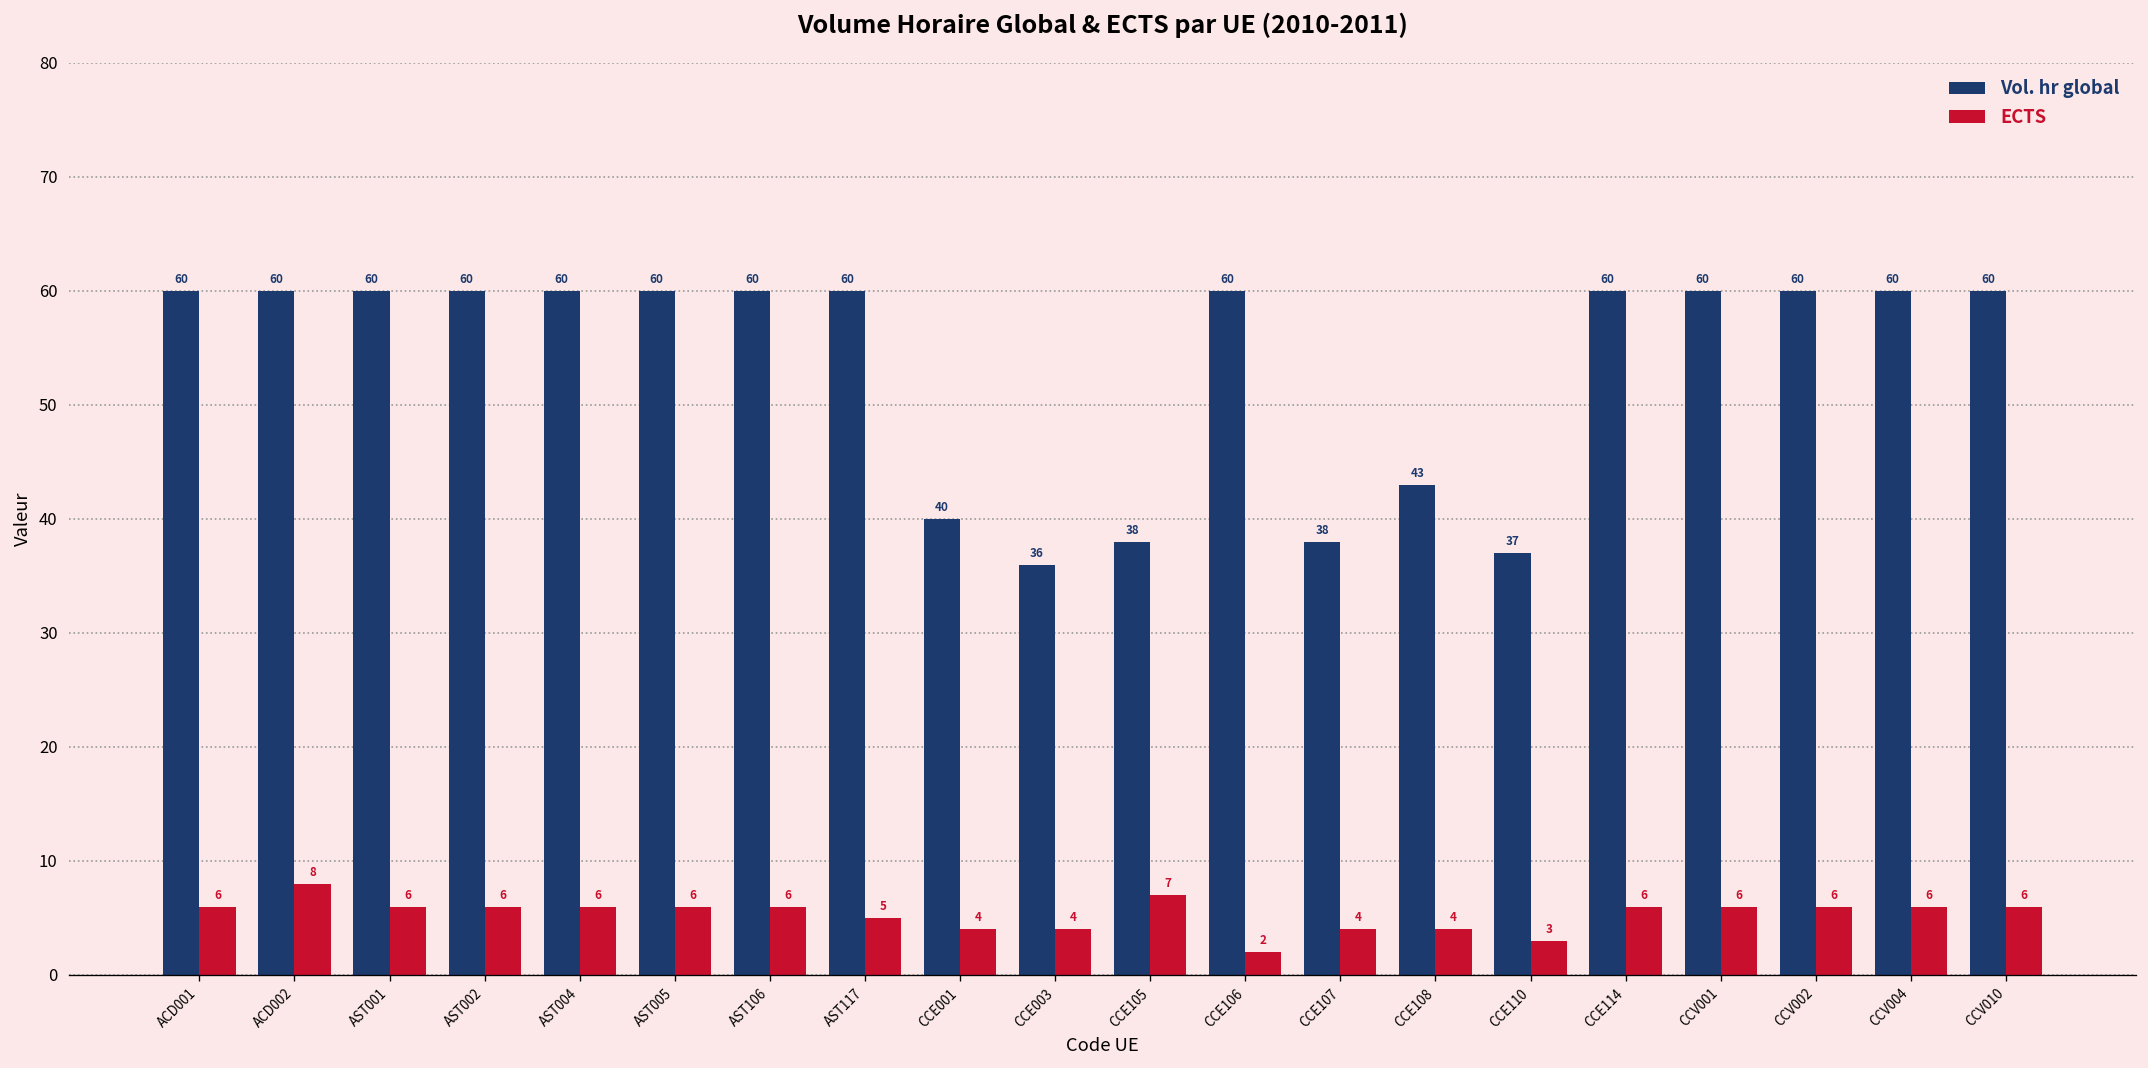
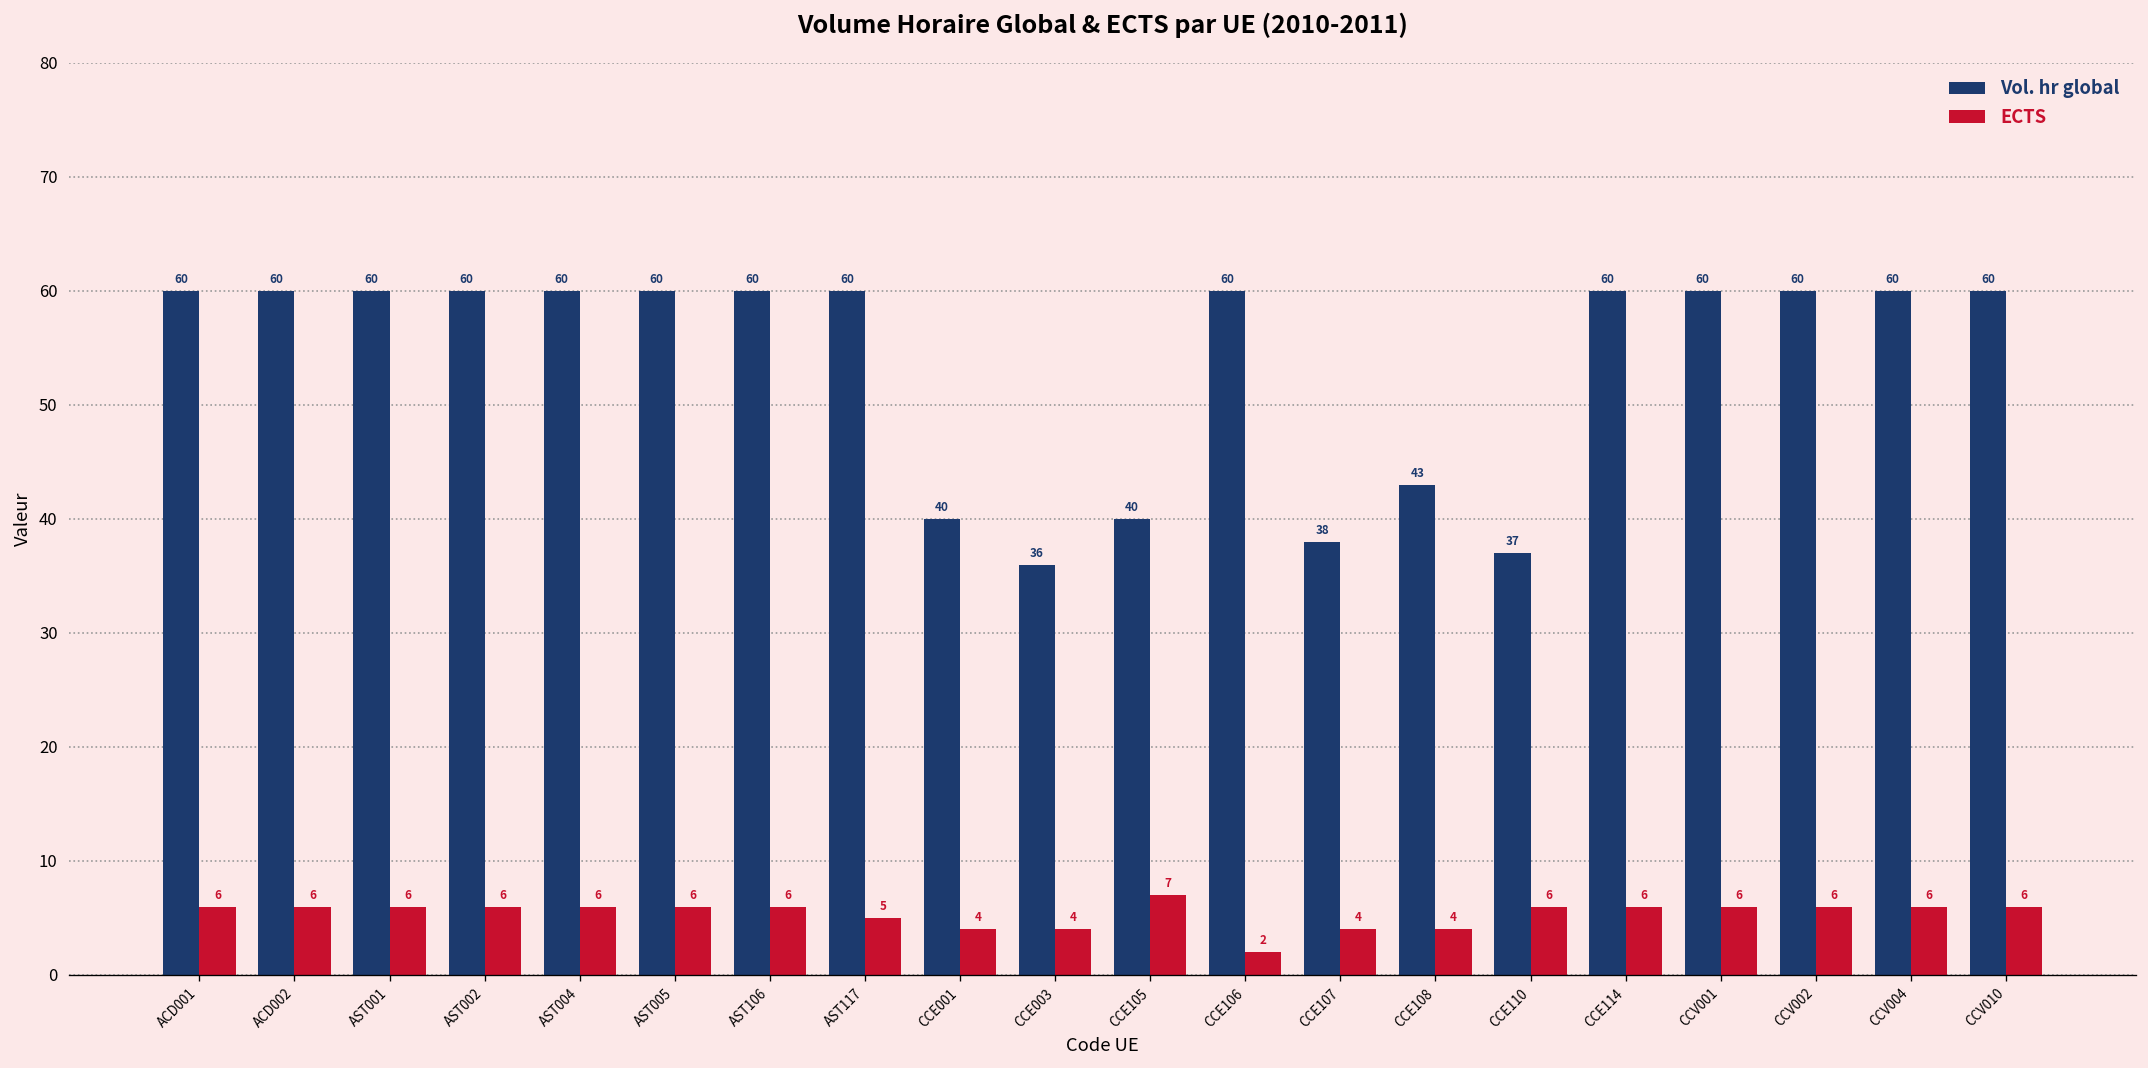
ECTS, ACD002: 8 -> 6
Vol. hr global, CCE105: 38 -> 40
ECTS, CCE110: 3 -> 6
